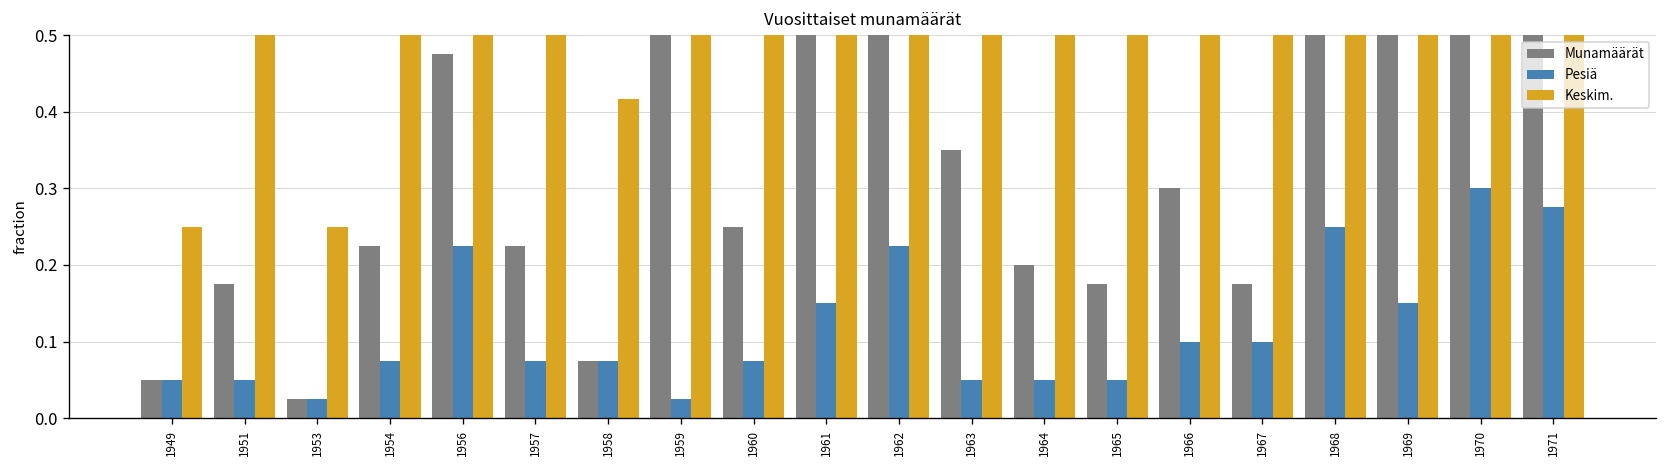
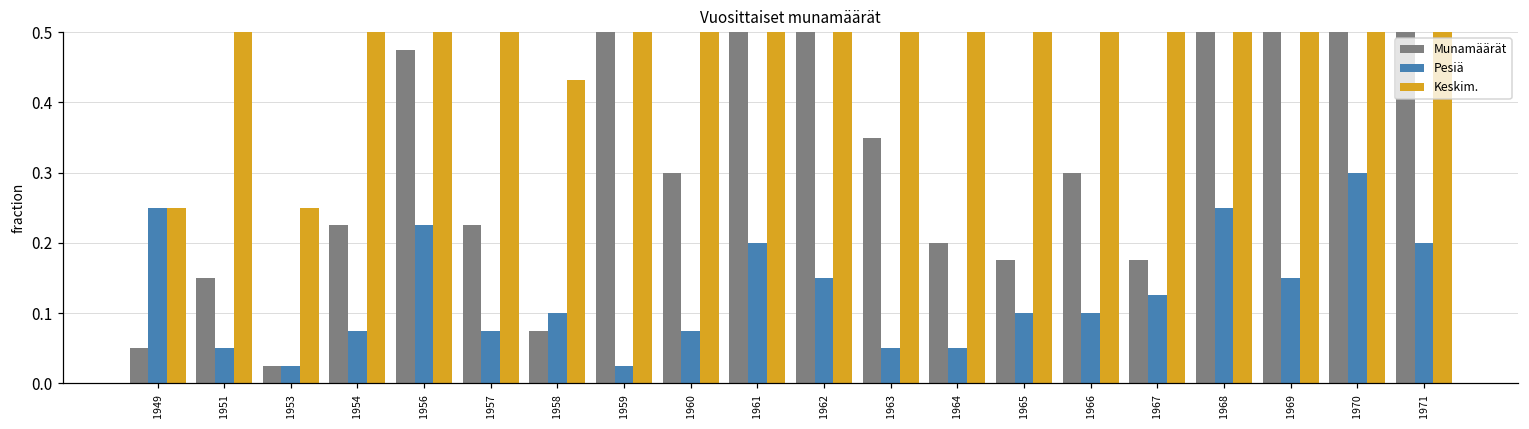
Pesiä, 1949: 0.05 -> 0.25
Munamäärät, 1951: 0.18 -> 0.15
Pesiä, 1958: 0.08 -> 0.10
Keskim., 1958: 0.42 -> 0.43
Munamäärät, 1960: 0.25 -> 0.30
Pesiä, 1961: 0.15 -> 0.20
Pesiä, 1962: 0.23 -> 0.15
Pesiä, 1965: 0.05 -> 0.10
Pesiä, 1967: 0.10 -> 0.13
Pesiä, 1971: 0.28 -> 0.20
